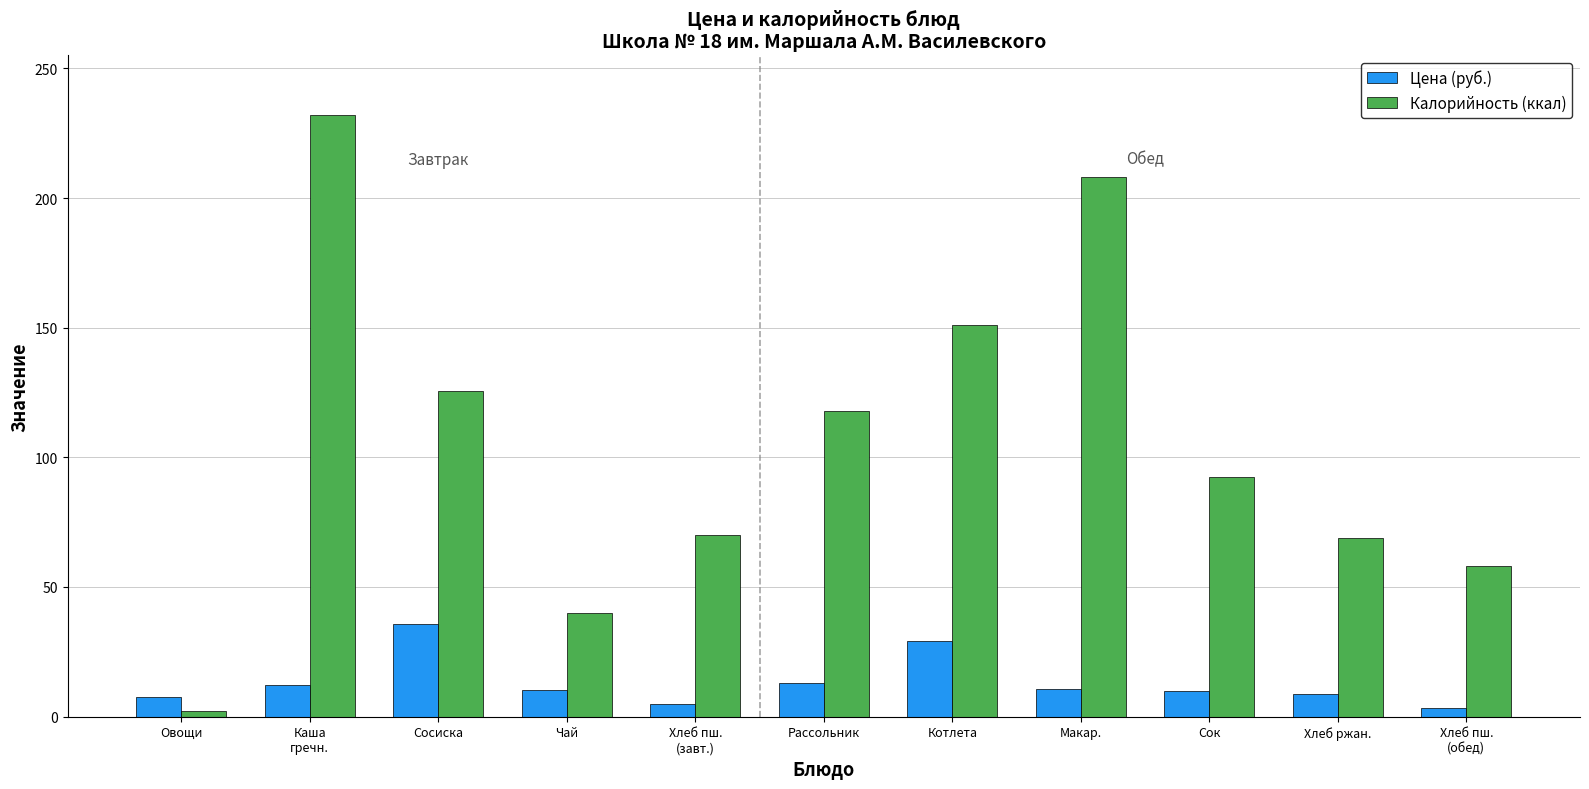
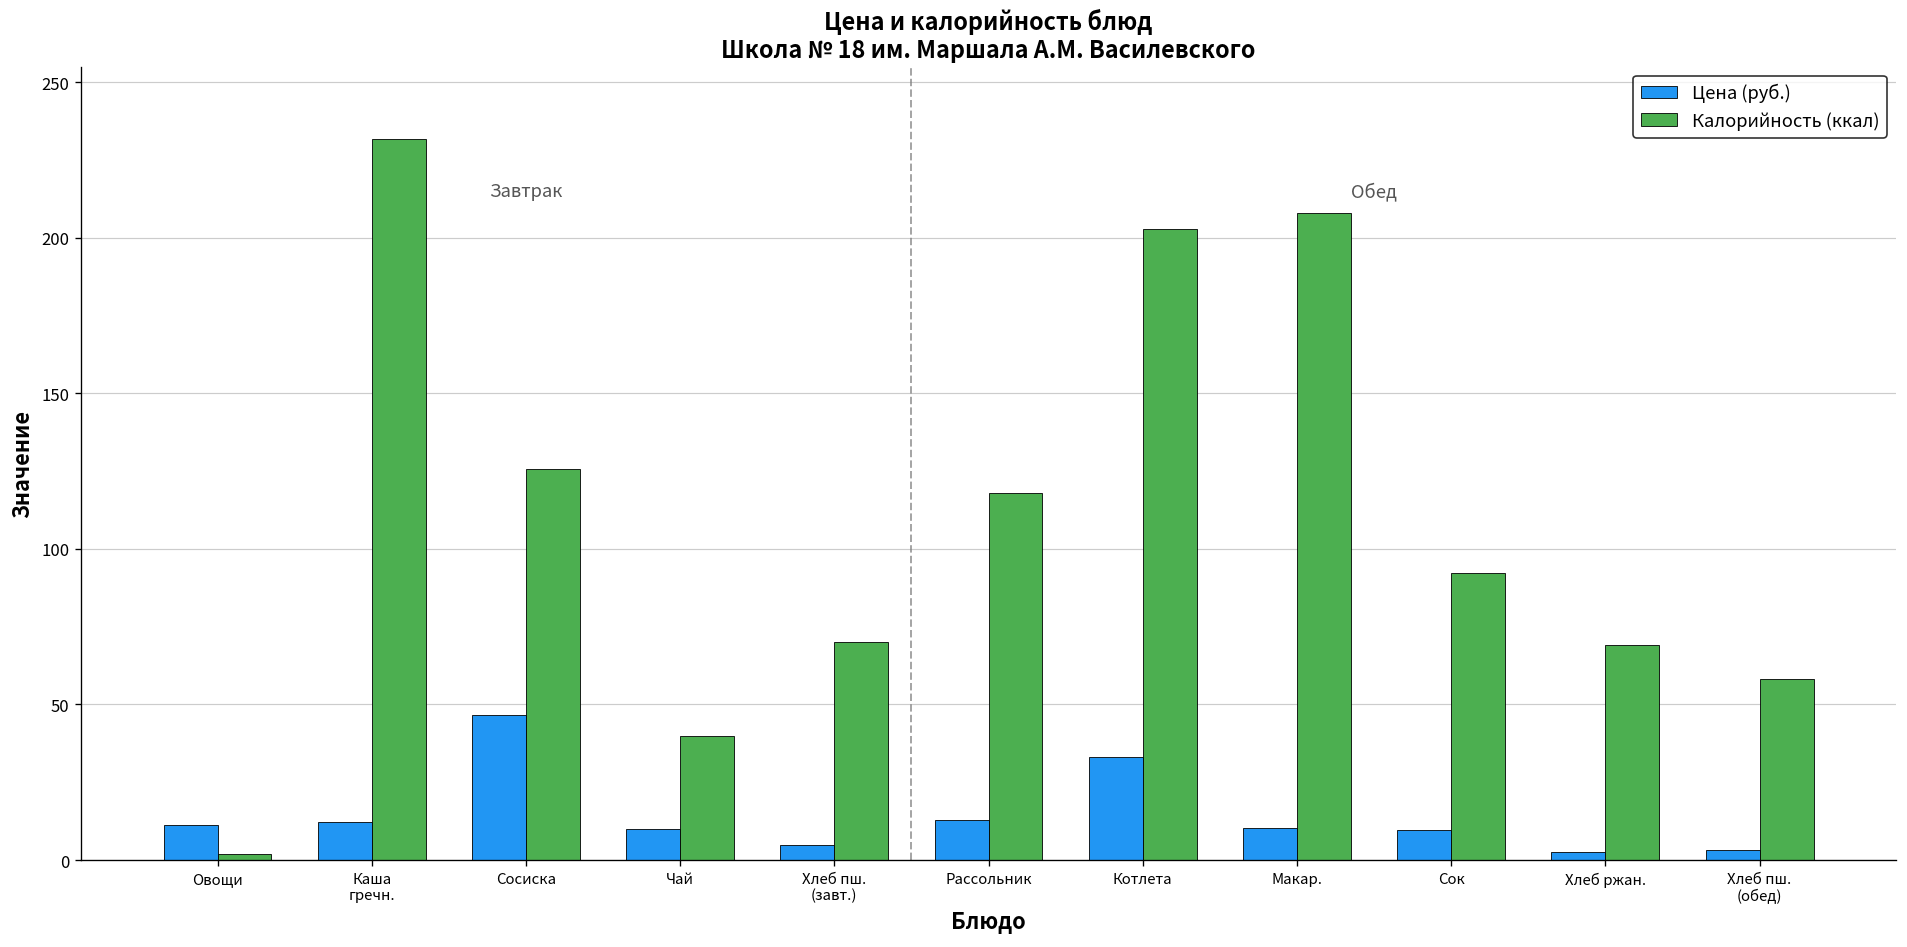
Цена (руб.), Овощи: 8 -> 11
Цена (руб.), Сосиска: 36 -> 47
Цена (руб.), Котлета: 29 -> 33
Калорийность (ккал), Котлета: 151 -> 203
Цена (руб.), Хлеб ржан.: 9 -> 3
